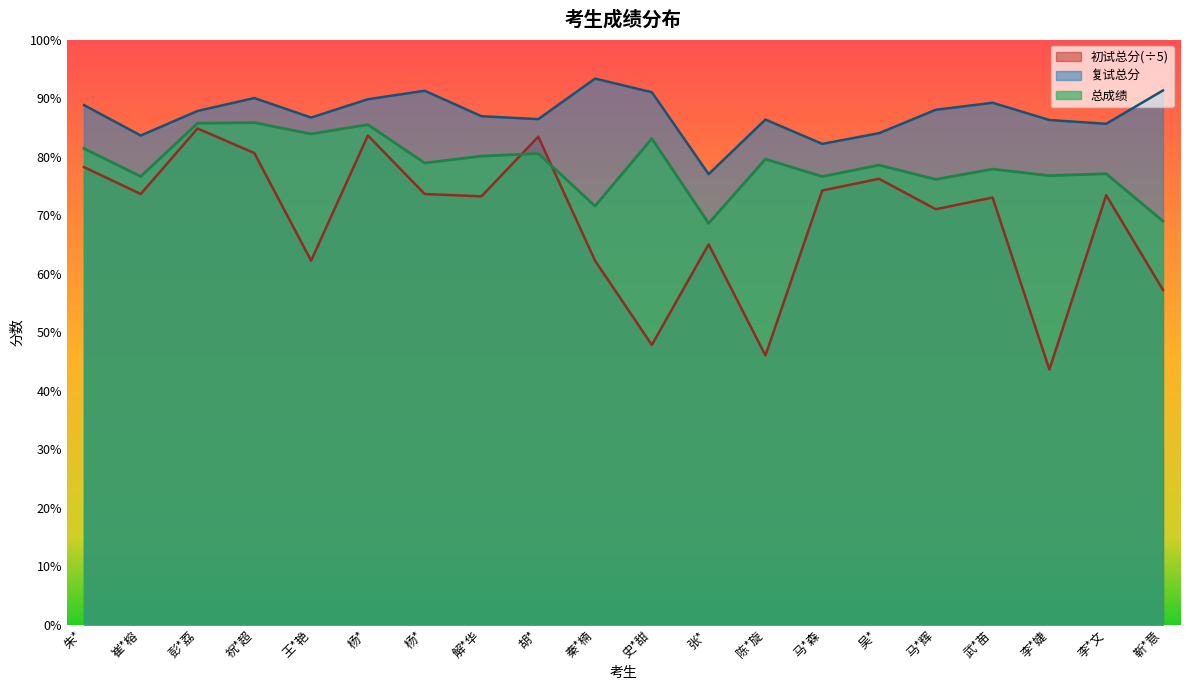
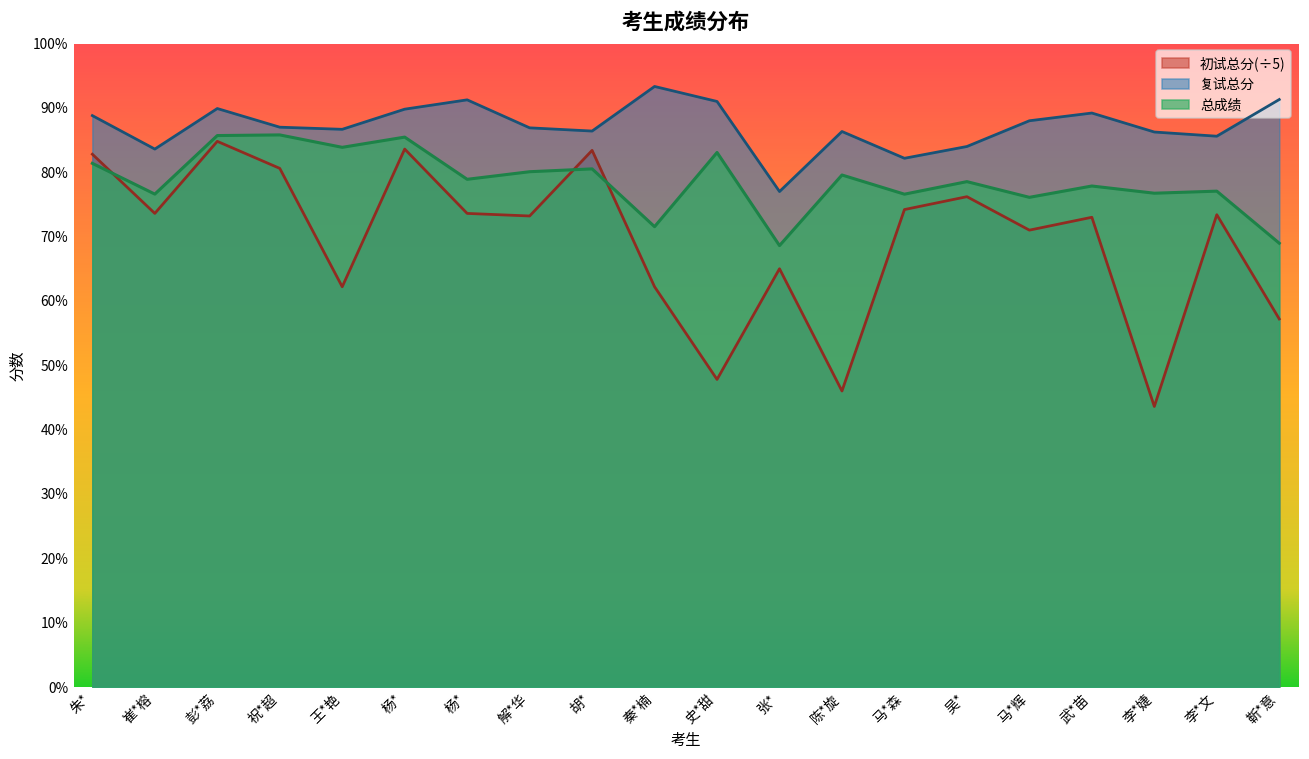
初试总分(÷5), 朱*: 78% -> 83%
复试总分, 彭*荔: 88% -> 90%
复试总分, 祝*超: 90% -> 87%
